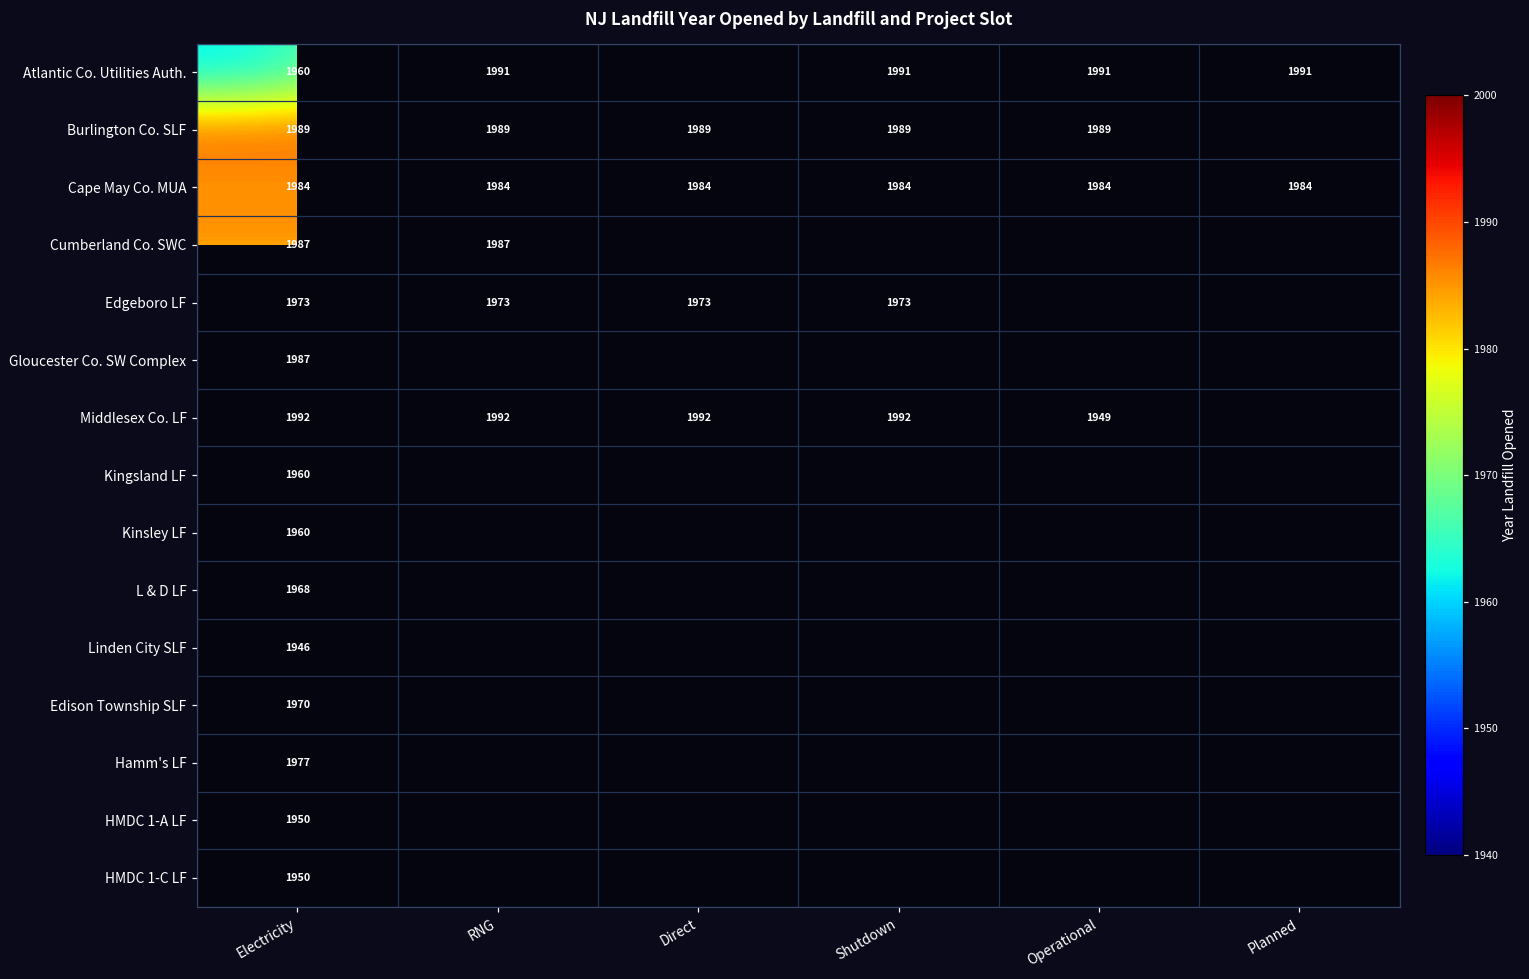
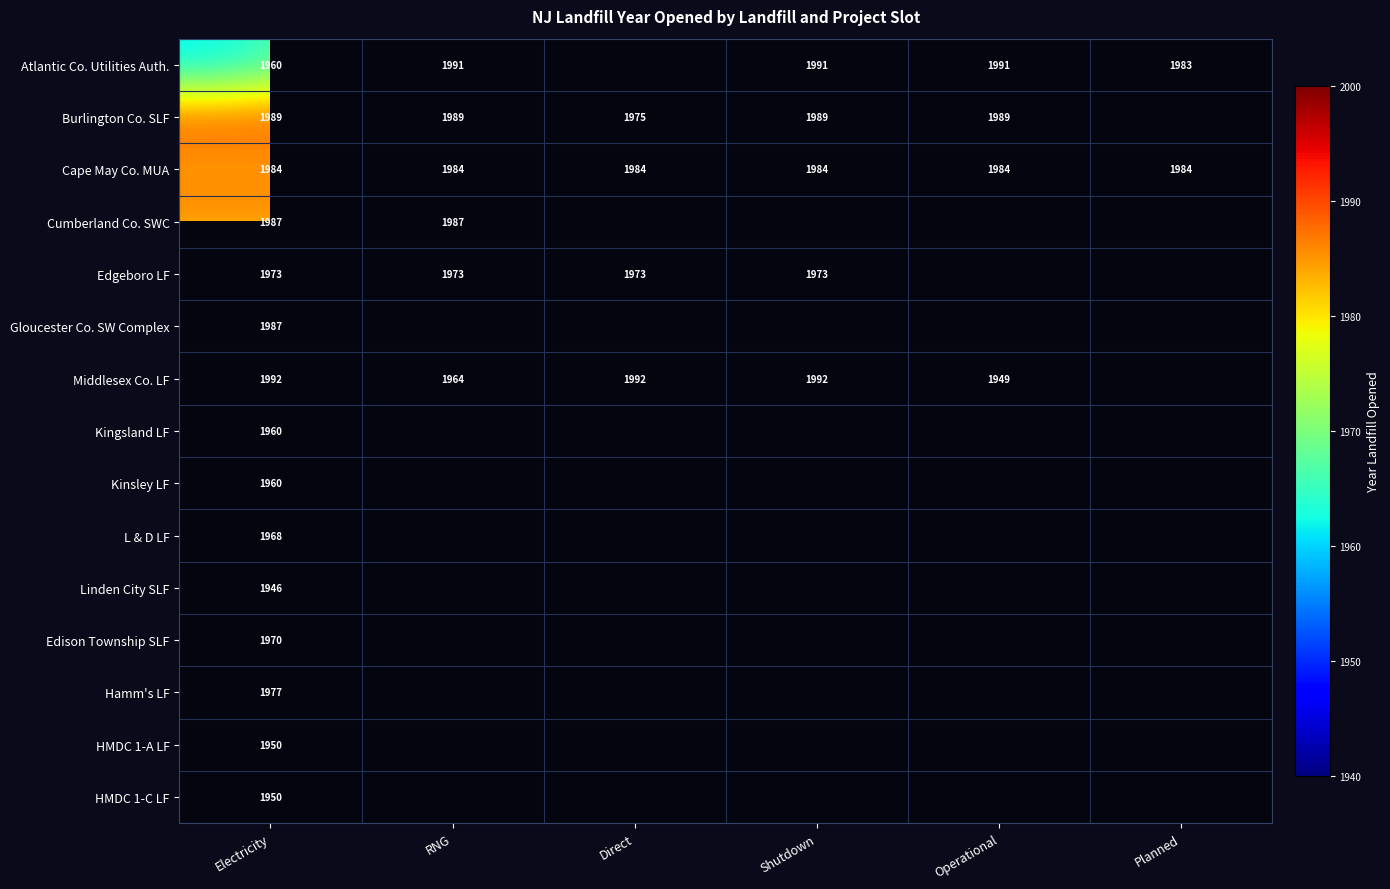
Atlantic Co. Utilities Auth., Planned: 1991 -> 1983
Burlington Co. SLF, Direct: 1989 -> 1975
Middlesex Co. LF, RNG: 1992 -> 1964
